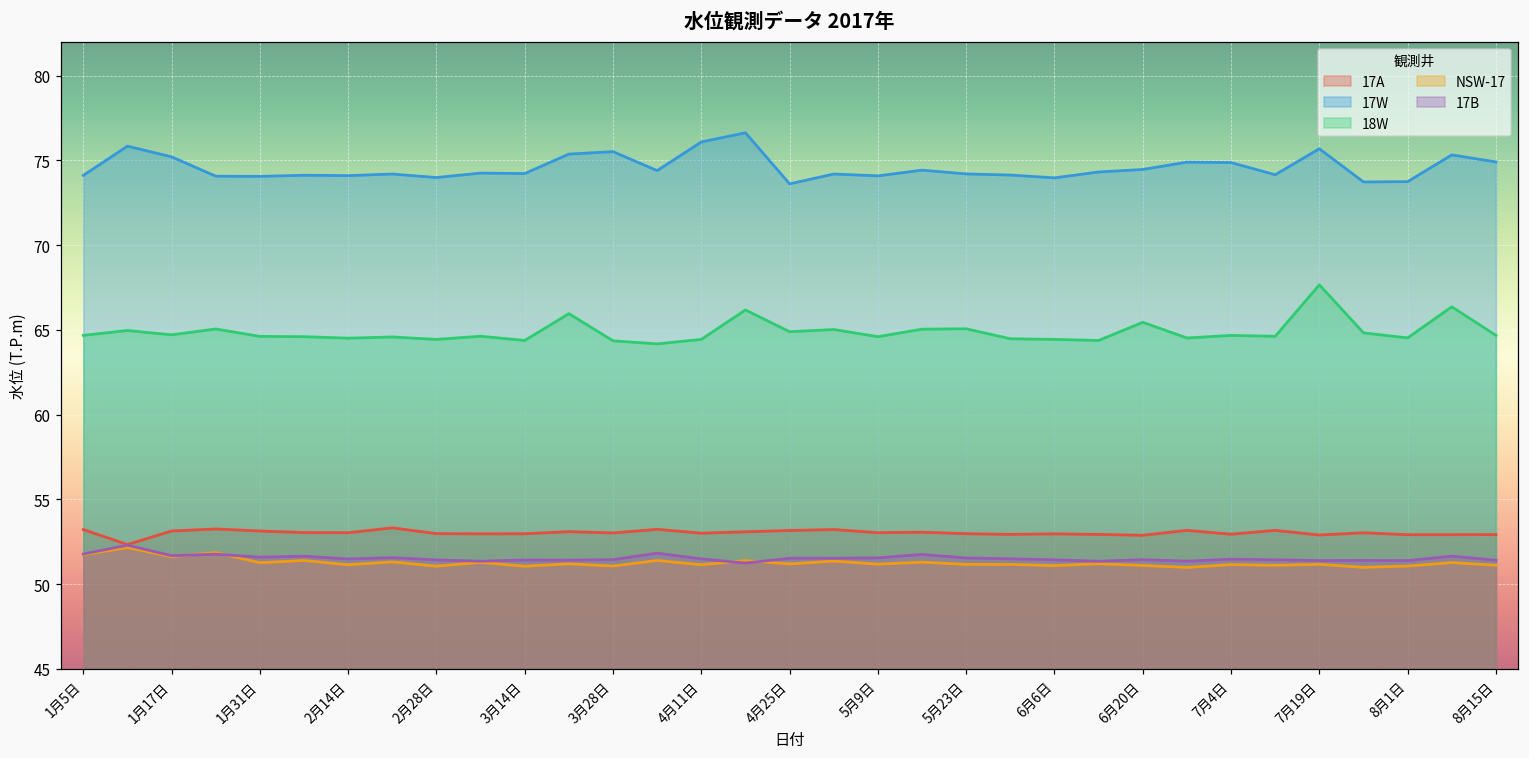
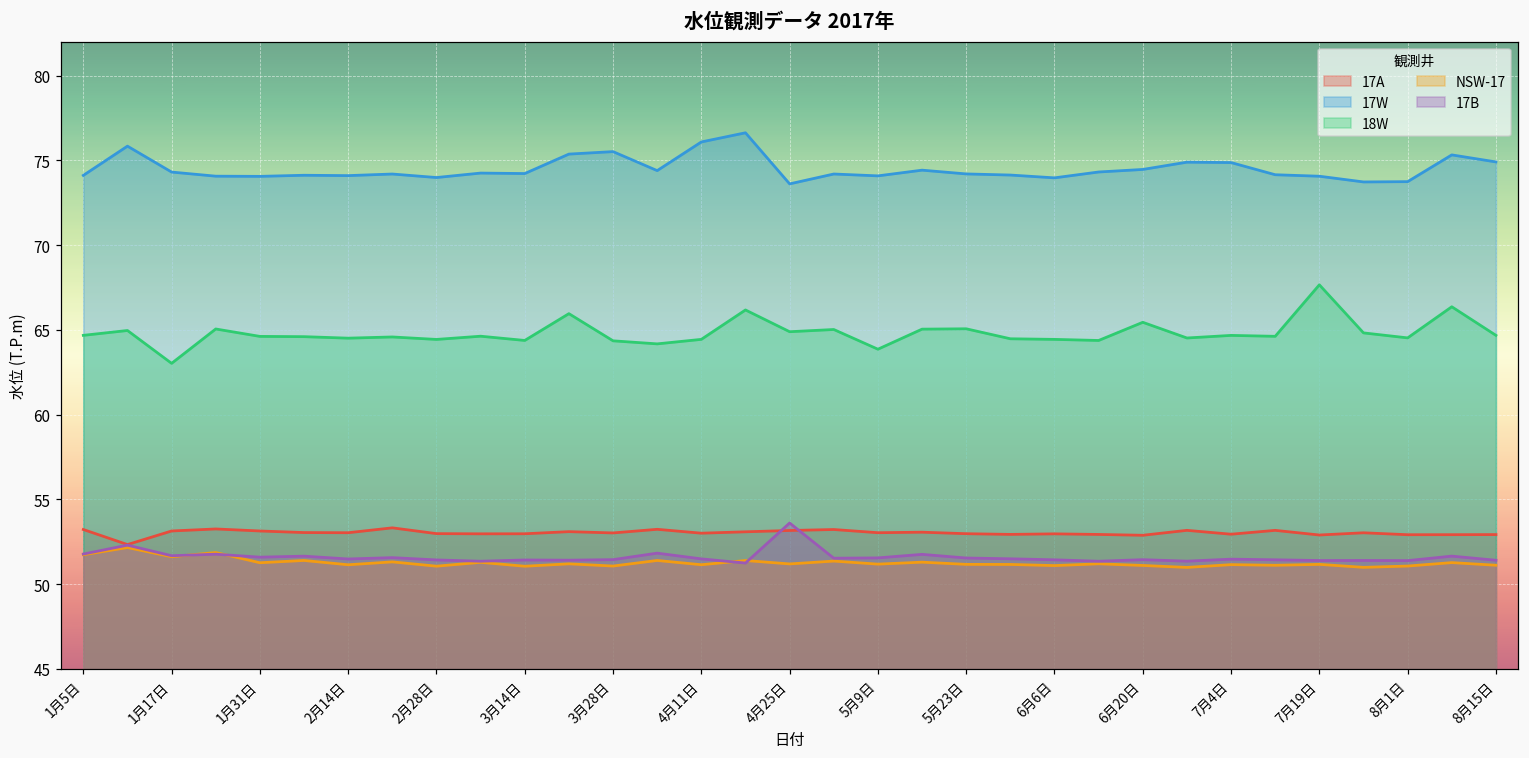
17W, 1月17日: 75.2 -> 74.3
18W, 1月17日: 64.7 -> 63.0
17B, 4月25日: 51.5 -> 53.6
18W, 5月9日: 64.6 -> 63.9
17W, 7月19日: 75.7 -> 74.1
